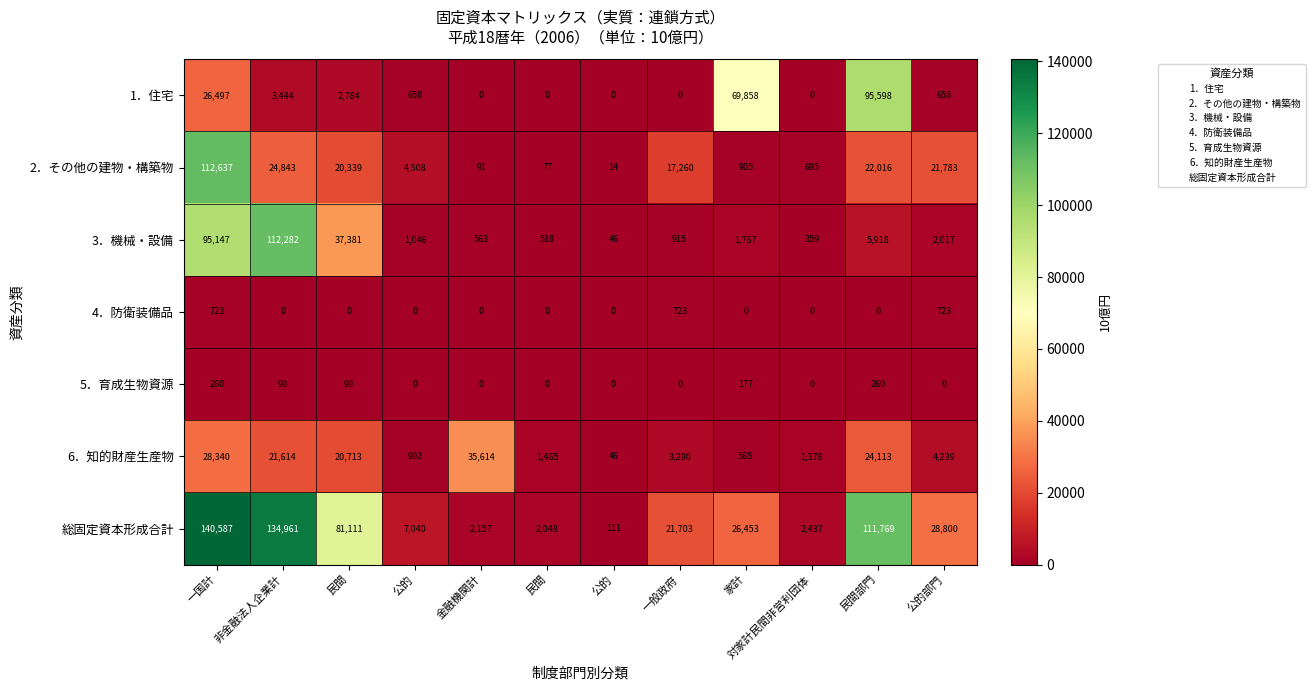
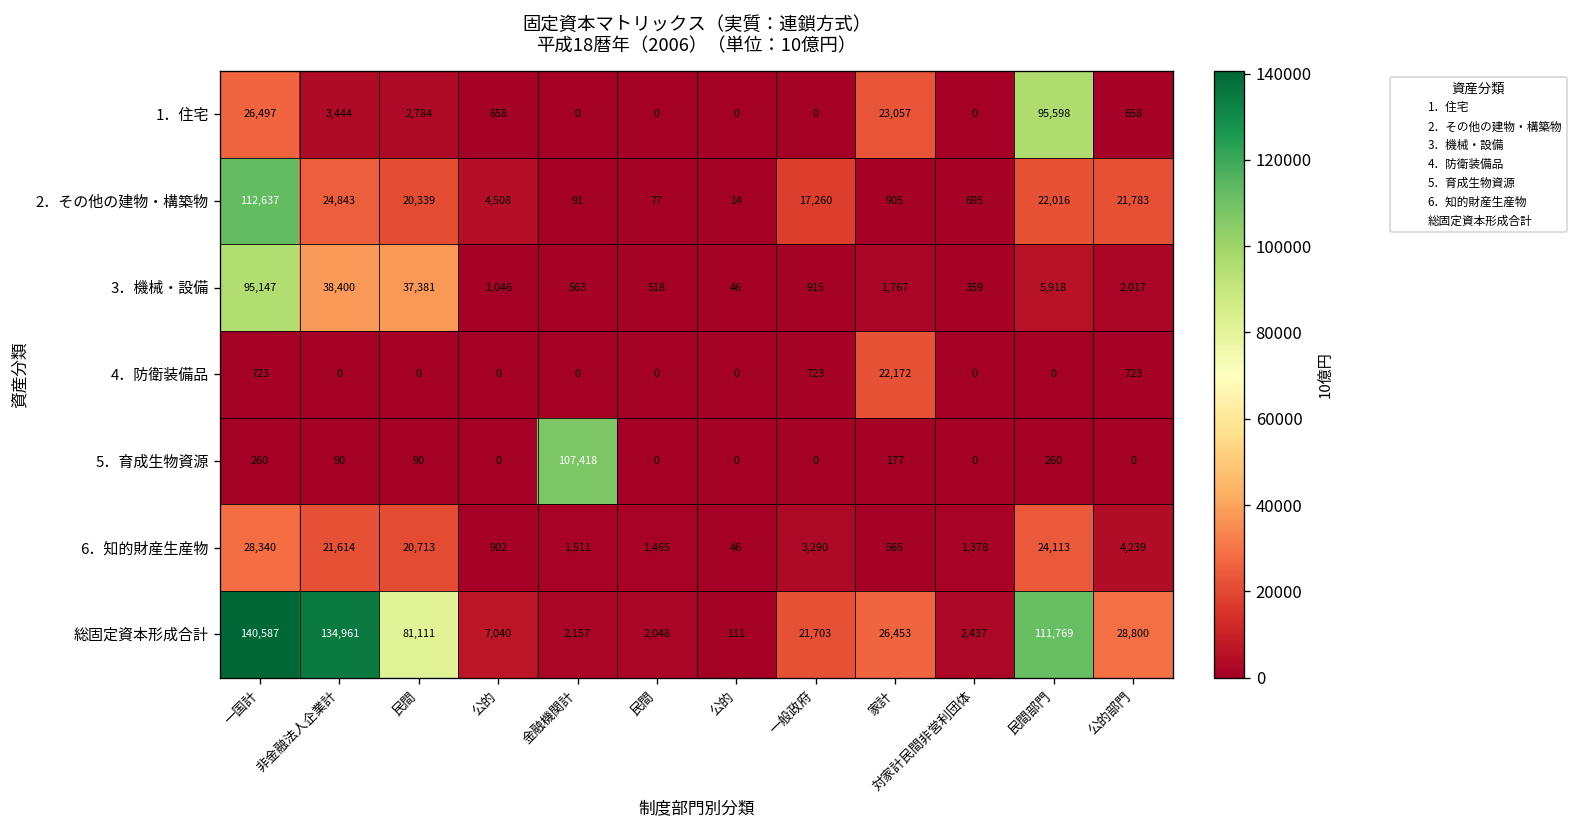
1．住宅, 家計: 69,858 -> 23,057
3．機械・設備, 非金融法人企業計: 112,282 -> 38,400
4．防衛装備品, 家計: 0 -> 22,172
5．育成生物資源, 金融機関計: 0 -> 107,418
6．知的財産生産物, 金融機関計: 35,614 -> 1,511
